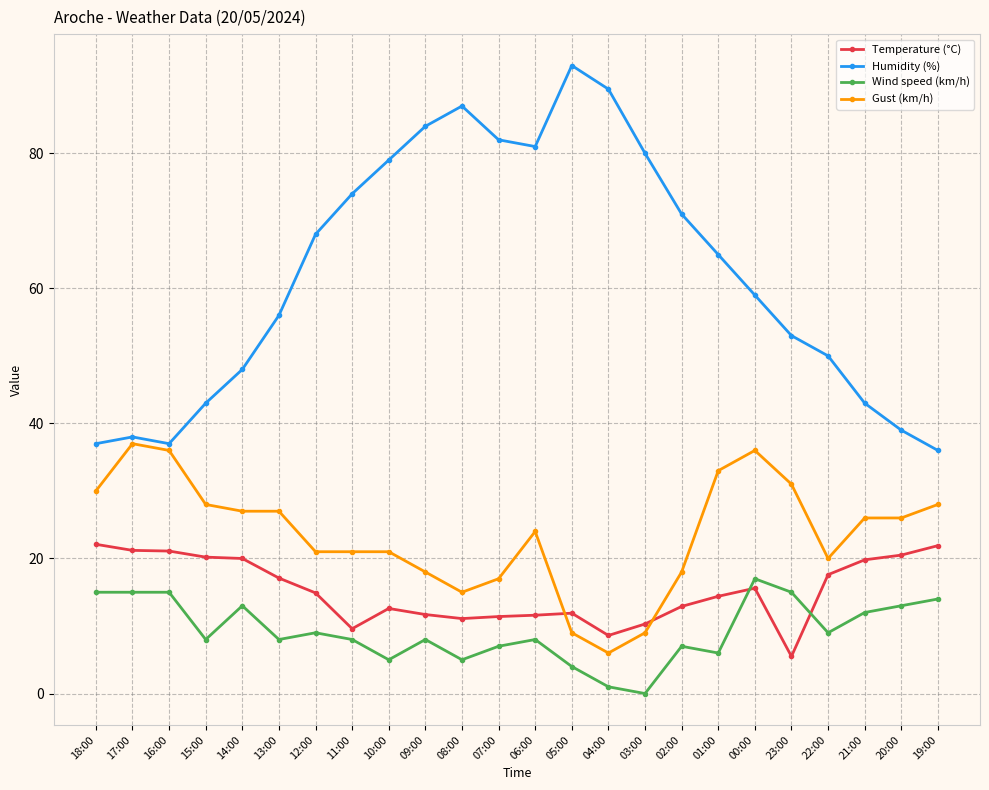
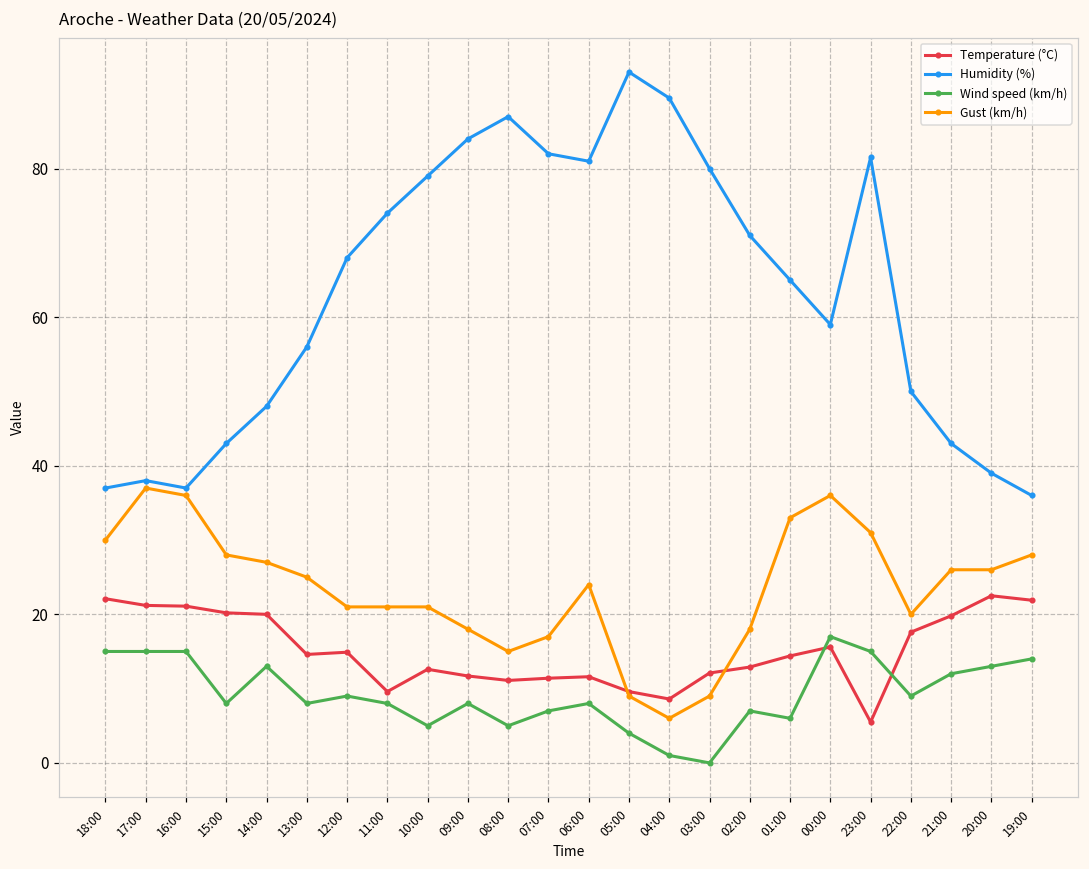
Temperature (°C), 13:00: 17 -> 15
Gust (km/h), 13:00: 27 -> 25
Temperature (°C), 05:00: 12 -> 10
Temperature (°C), 03:00: 10 -> 12
Humidity (%), 23:00: 53 -> 82
Temperature (°C), 20:00: 21 -> 23
